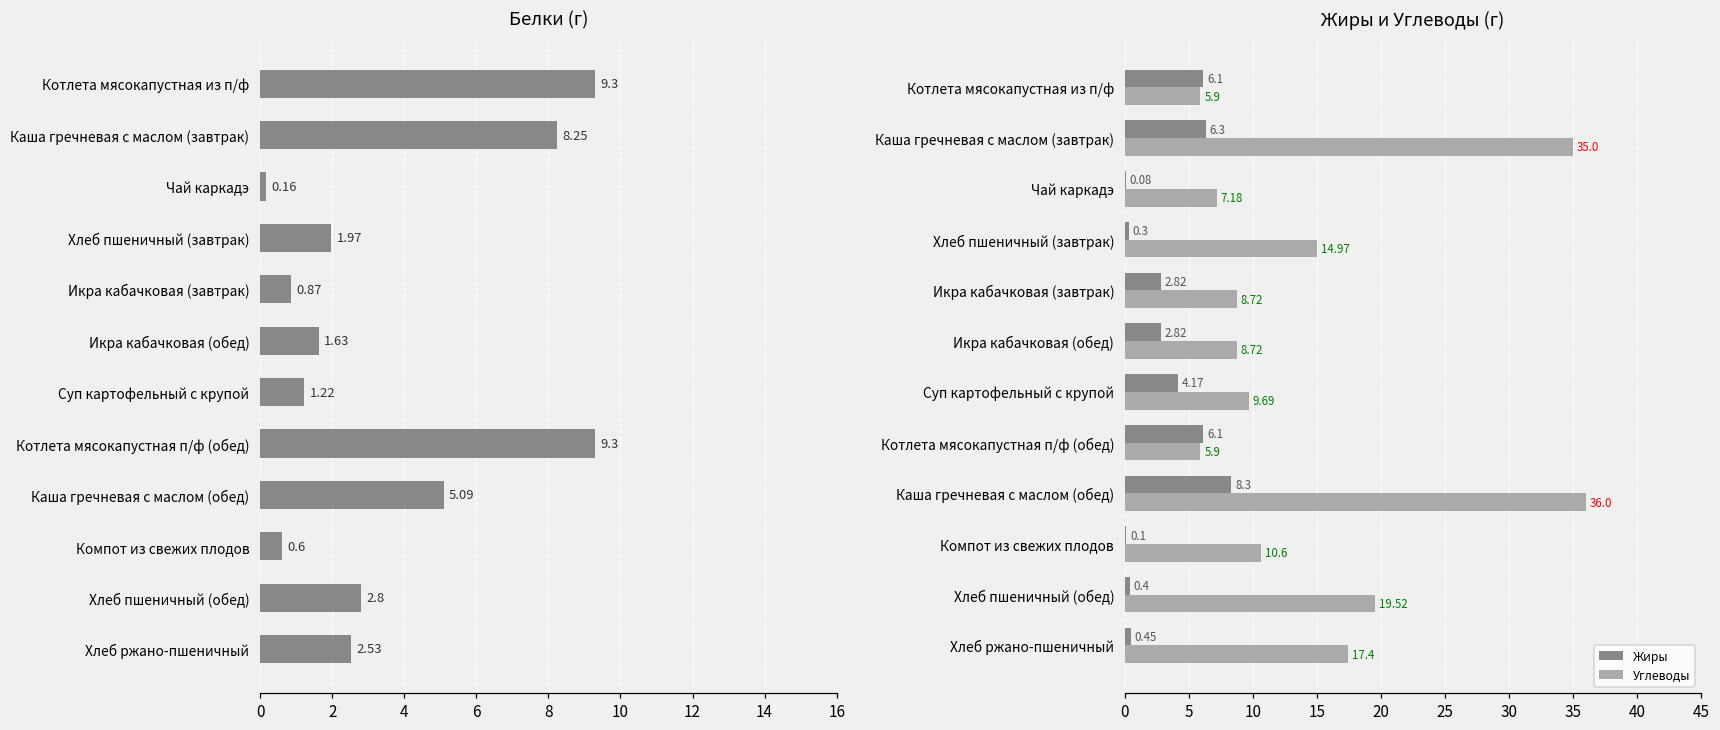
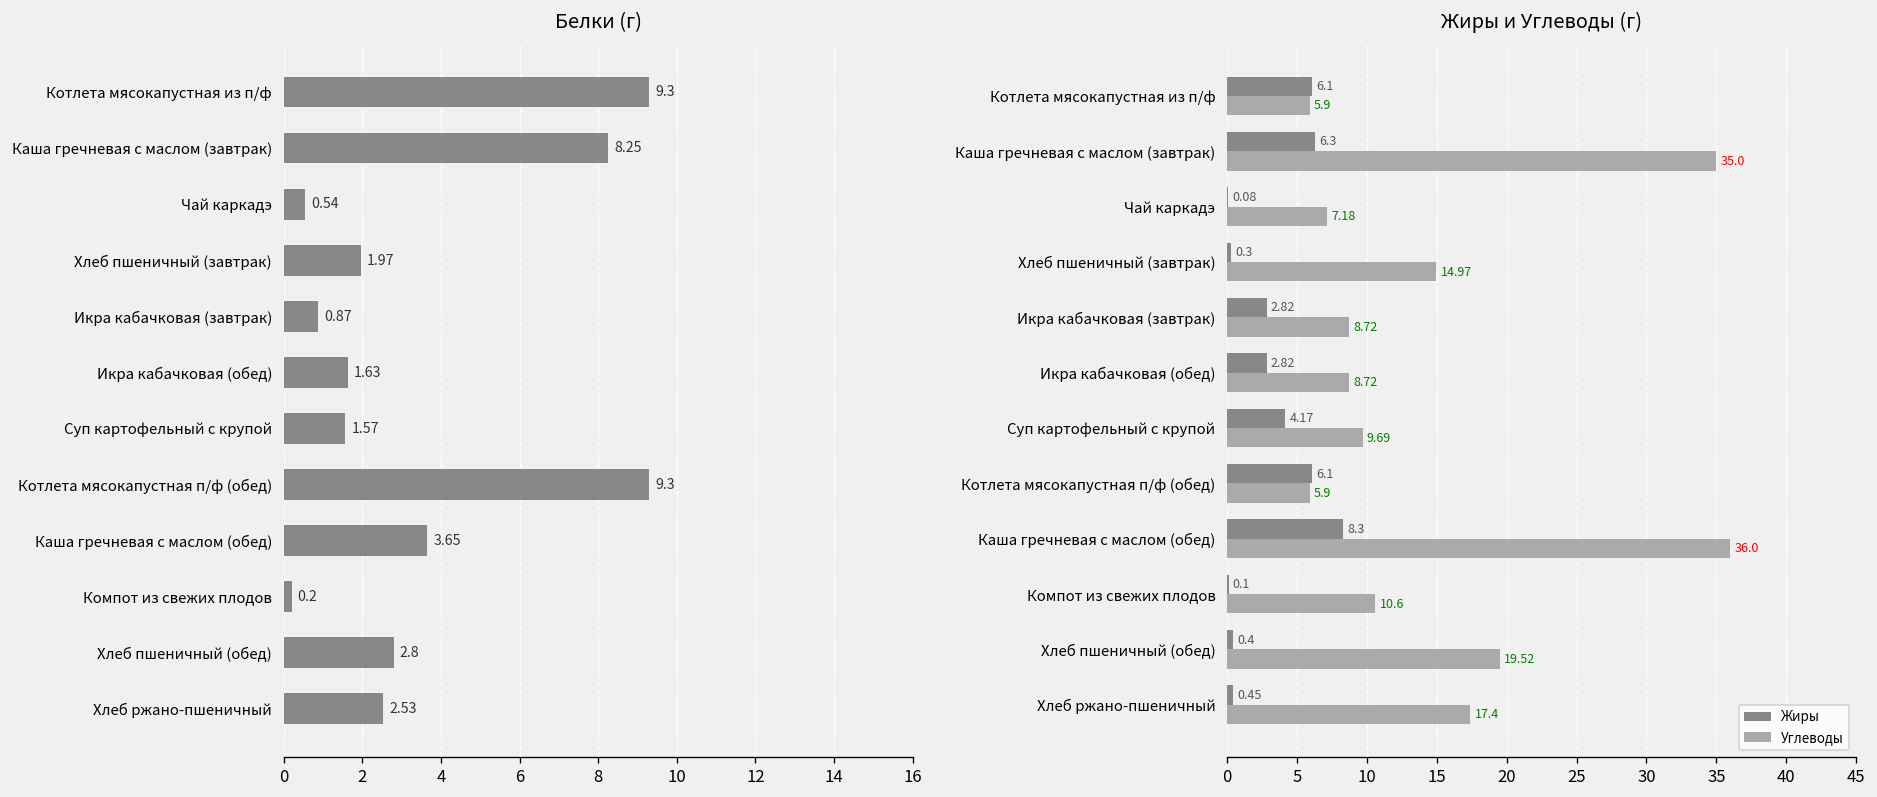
Белки (г), Чай каркадэ: 0.16 -> 0.54
Белки (г), Суп картофельный с крупой: 1.22 -> 1.57
Белки (г), Каша гречневая с маслом (обед): 5.09 -> 3.65
Белки (г), Компот из свежих плодов: 0.6 -> 0.2
